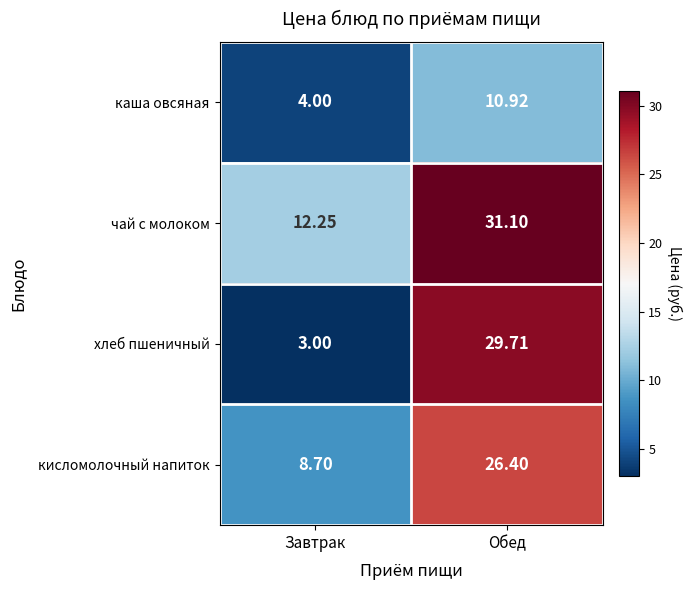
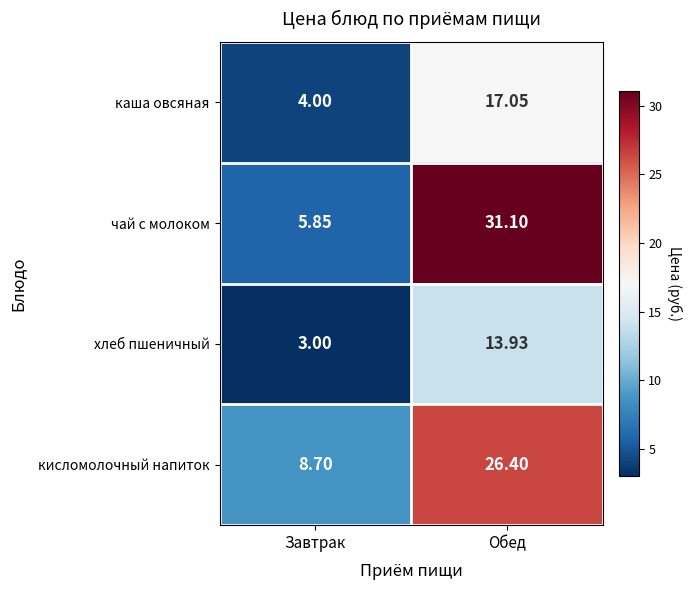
каша овсяная, Обед: 10.92 -> 17.05
чай с молоком, Завтрак: 12.25 -> 5.85
хлеб пшеничный, Обед: 29.71 -> 13.93
